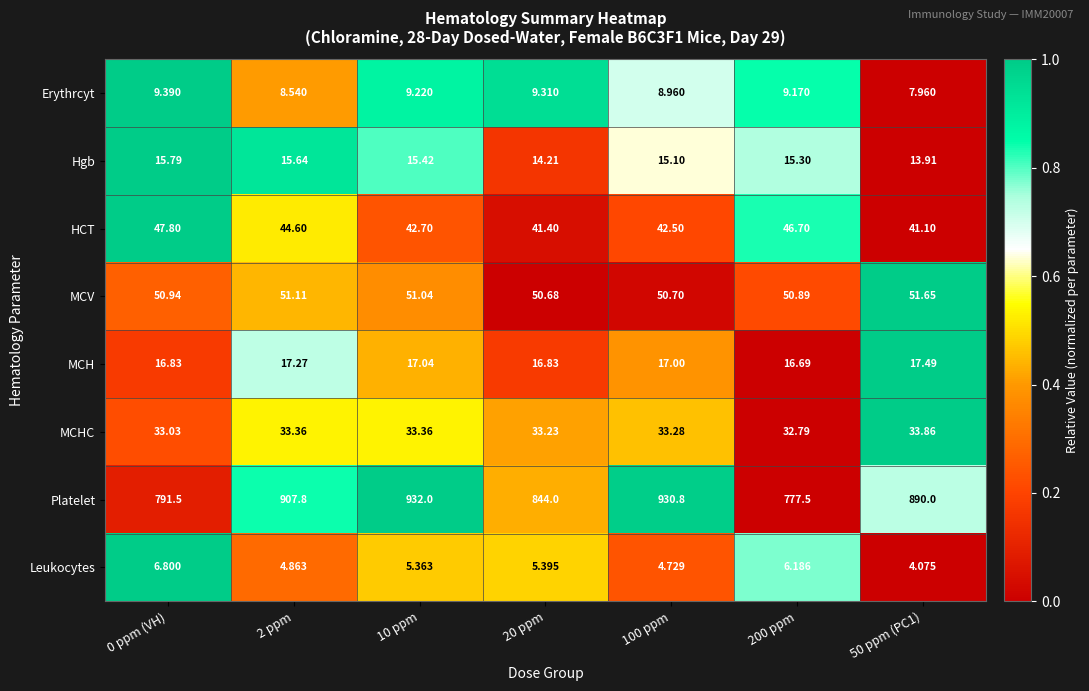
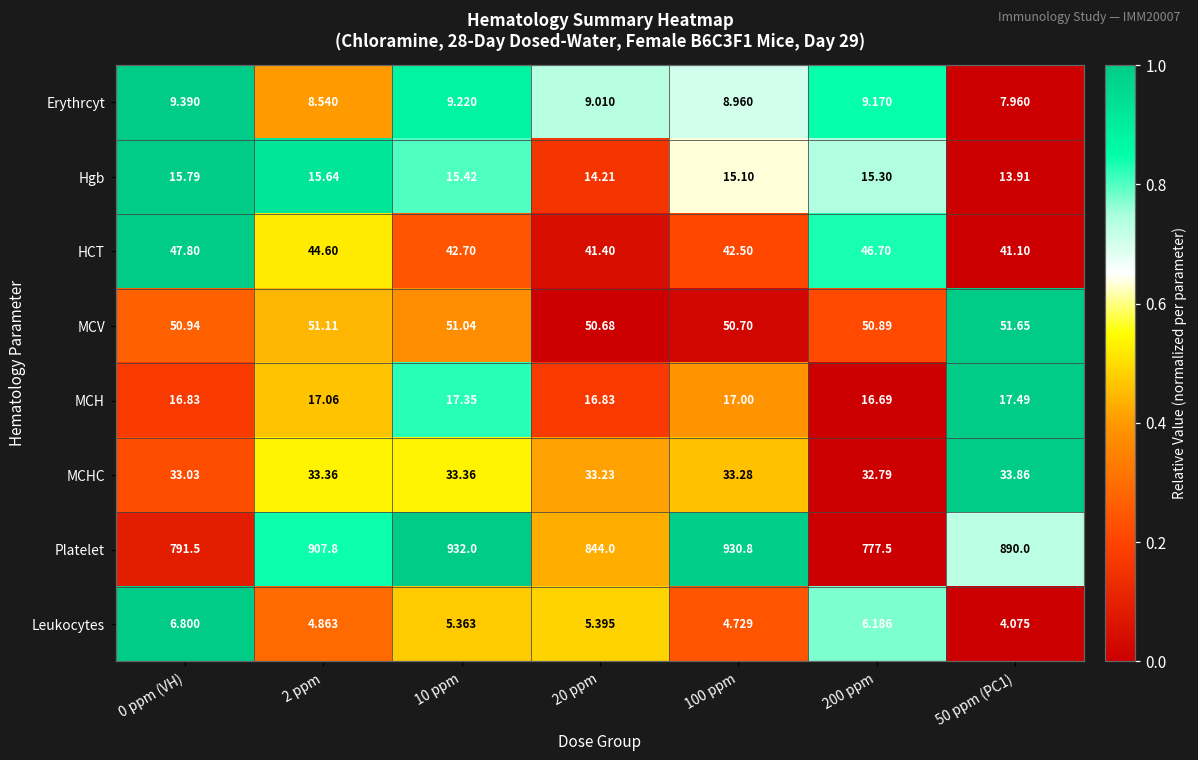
Erythrcyt, 20 ppm: 9.310 -> 9.010
MCH, 2 ppm: 17.27 -> 17.06
MCH, 10 ppm: 17.04 -> 17.35
